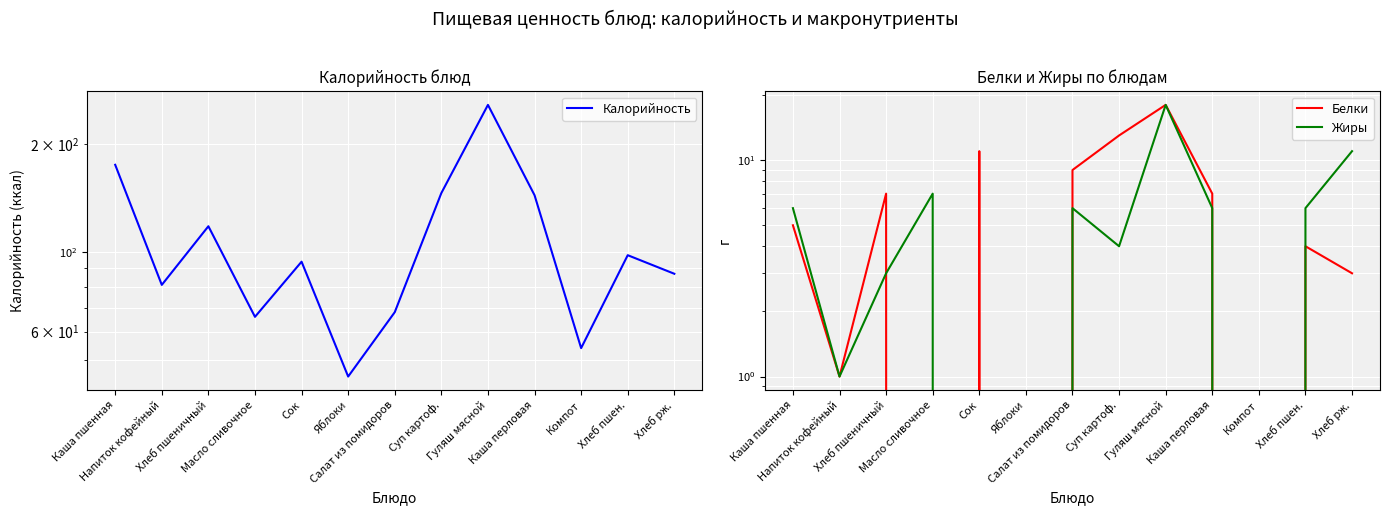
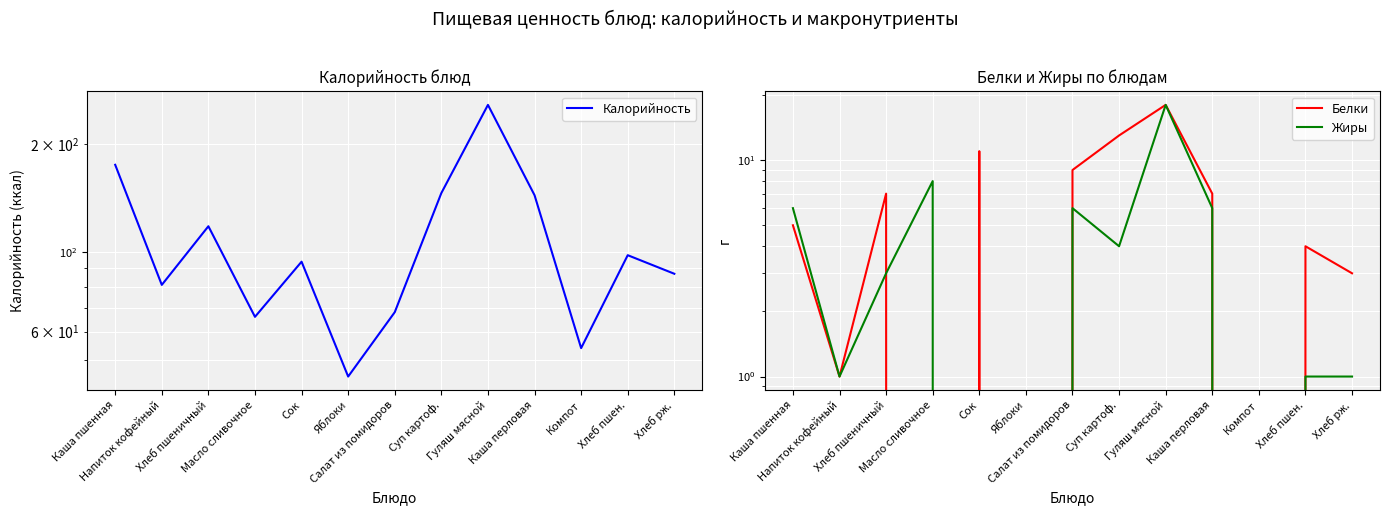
Белки и Жиры по блюдам, Жиры, Масло сливочное: 7 -> 8
Белки и Жиры по блюдам, Жиры, Хлеб пшен.: 6 -> 1
Белки и Жиры по блюдам, Жиры, Хлеб рж.: 11 -> 1
